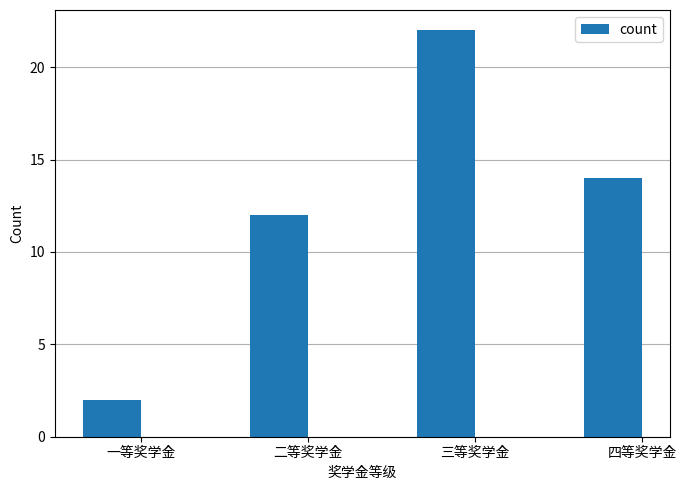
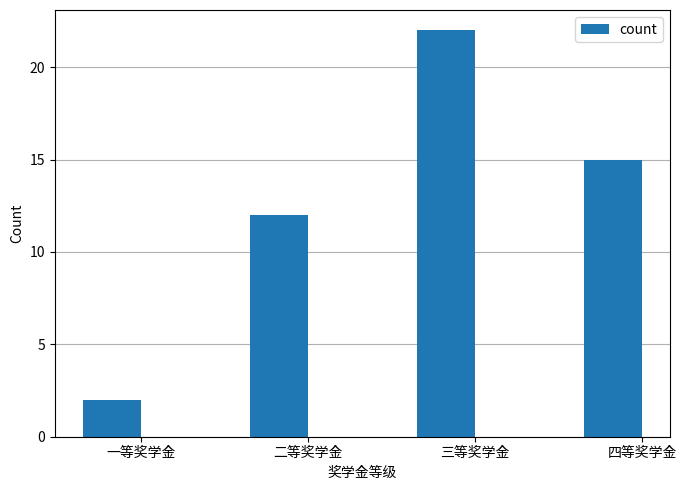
四等奖学金: 14 -> 15
